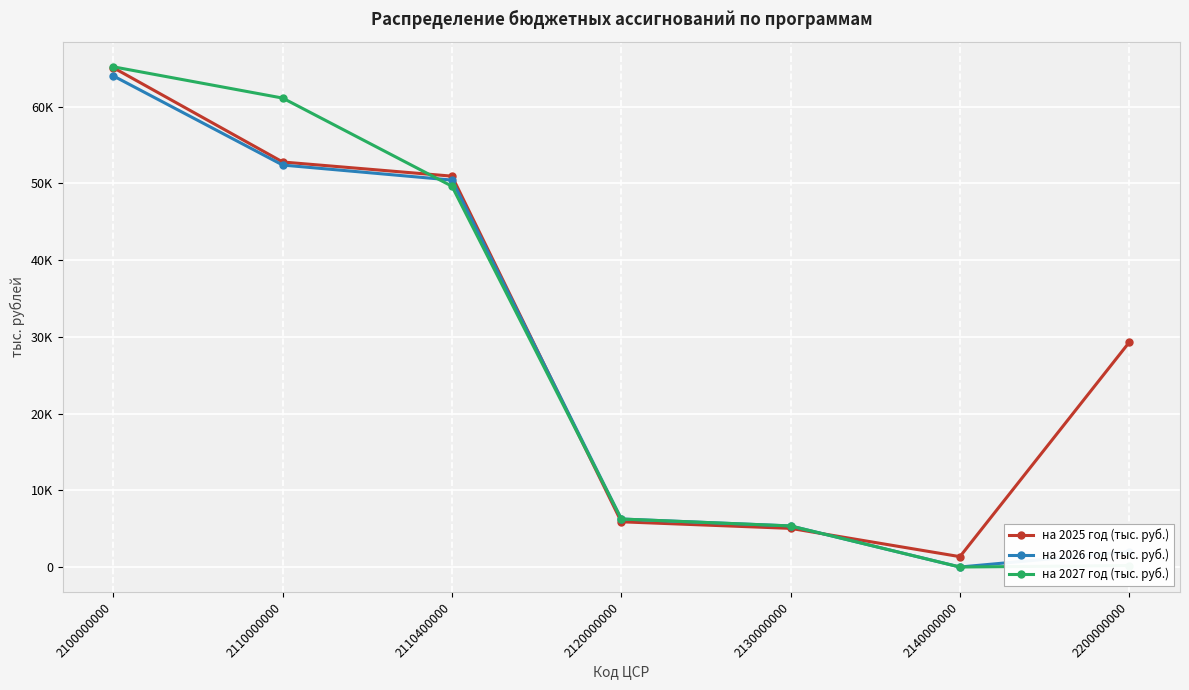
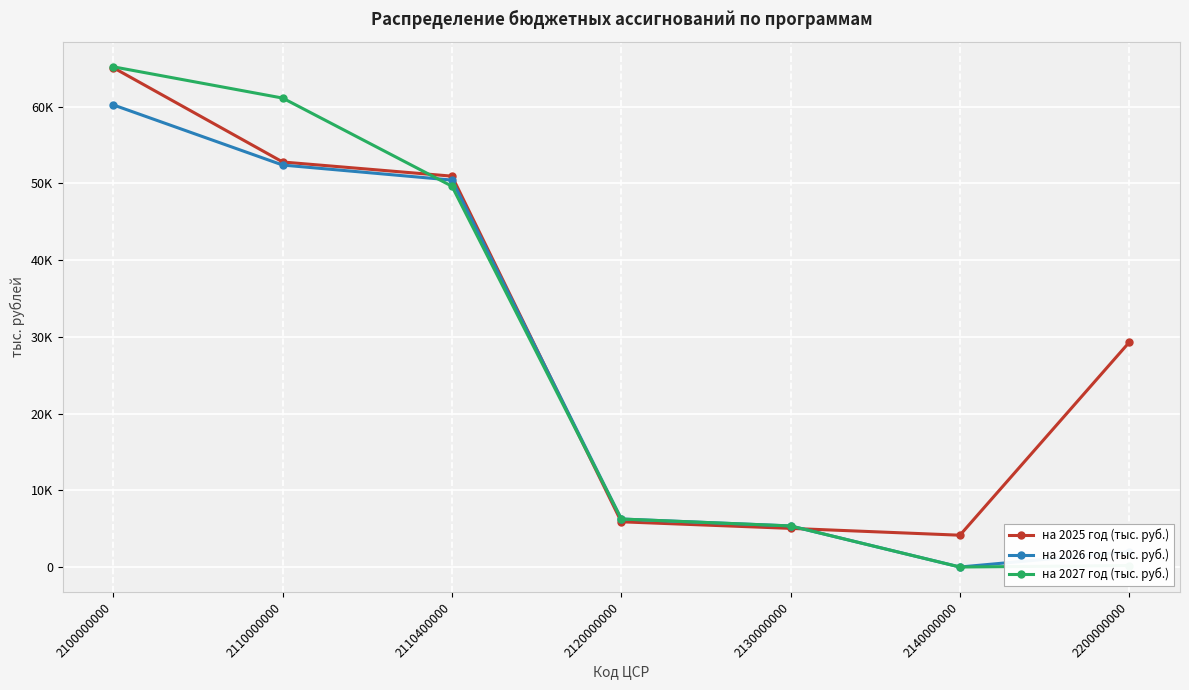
на 2026 год (тыс. руб.), 2100000000: 64000 -> 60000
на 2025 год (тыс. руб.), 2140000000: 1000 -> 4000
